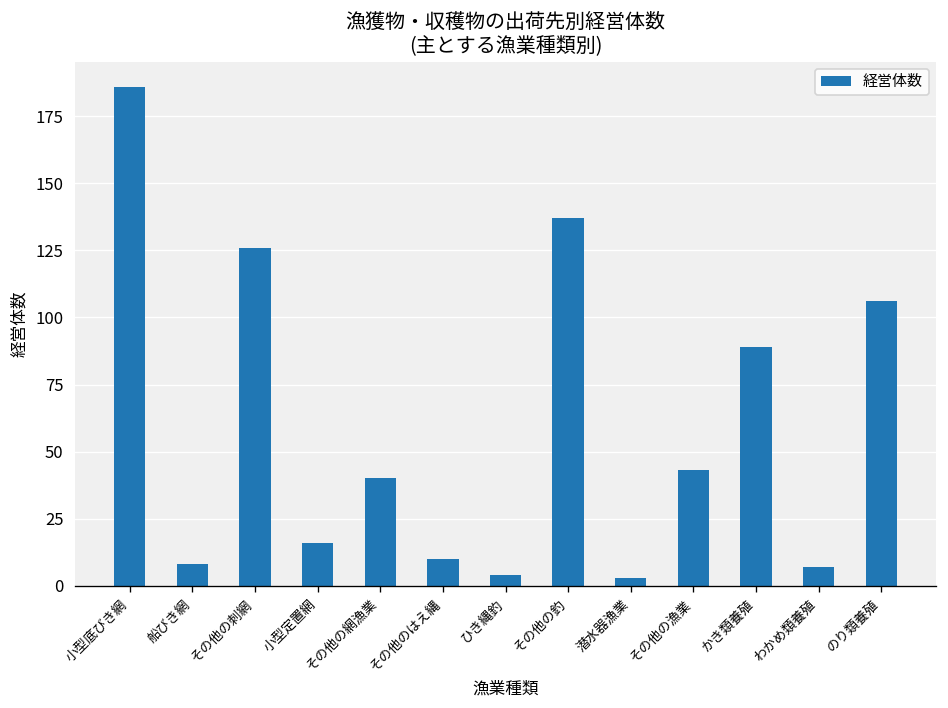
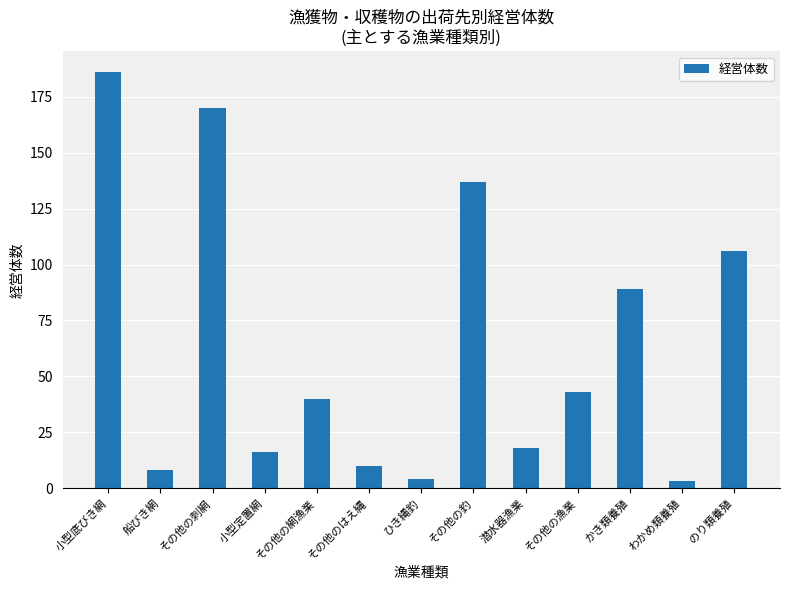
その他の刺網: 126 -> 170
潜水器漁業: 3 -> 18
わかめ類養殖: 7 -> 3
